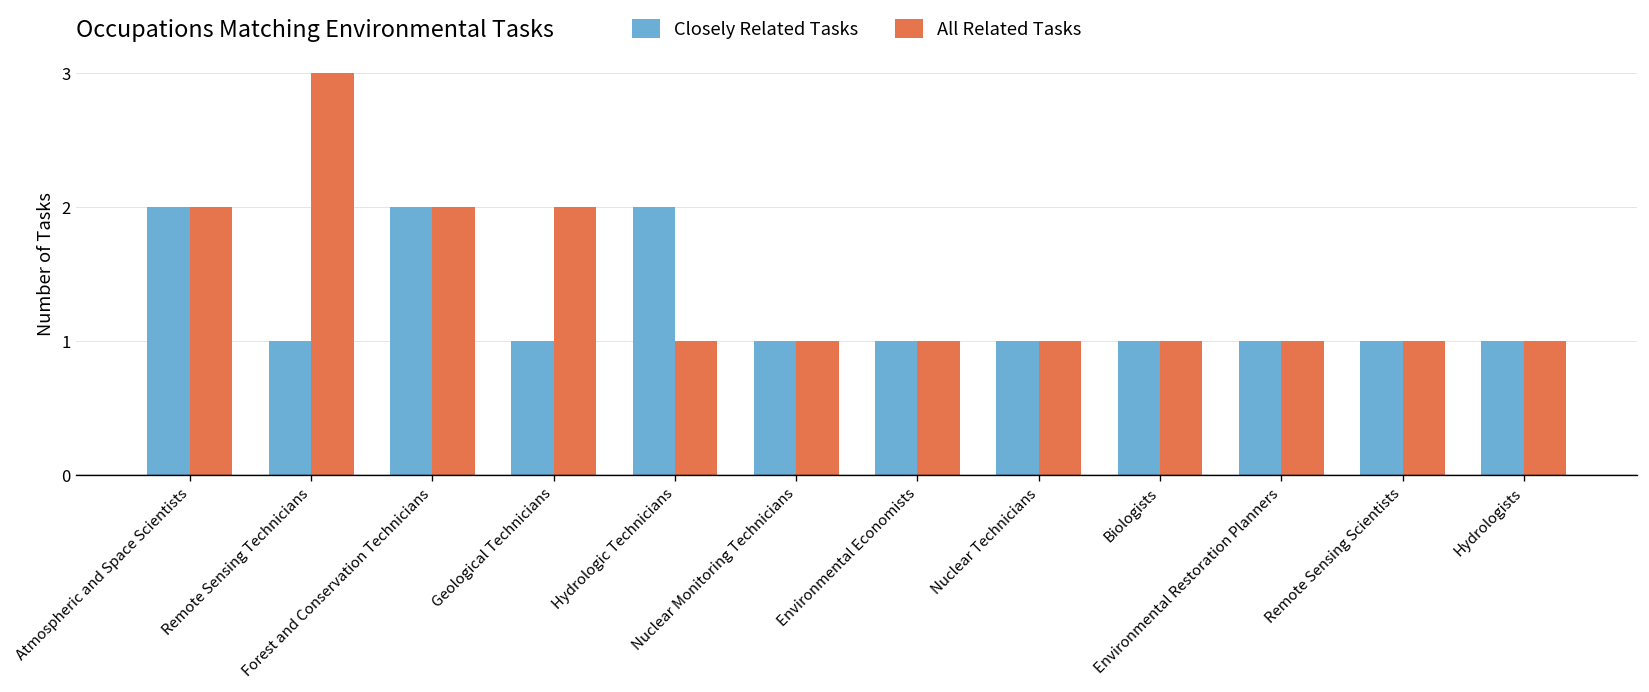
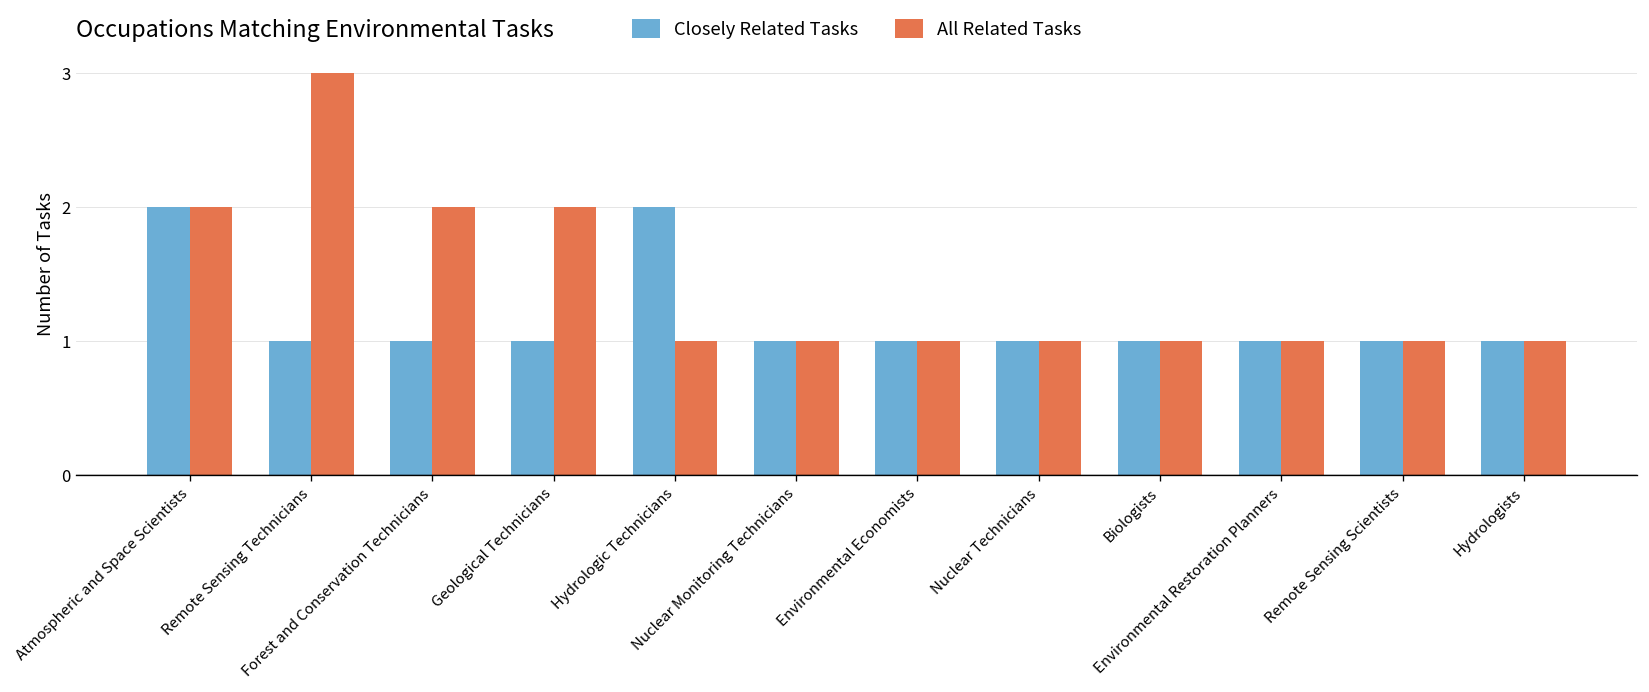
Closely Related Tasks, Forest and Conservation Technicians: 2 -> 1
